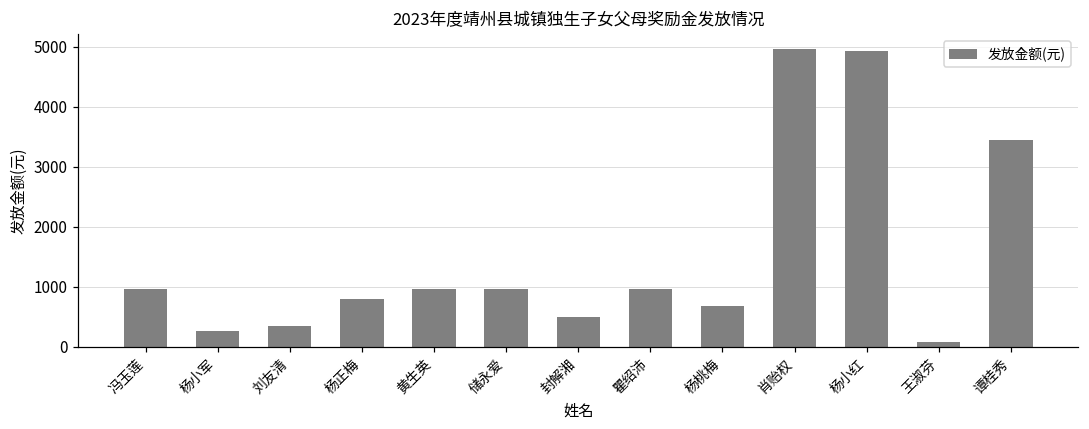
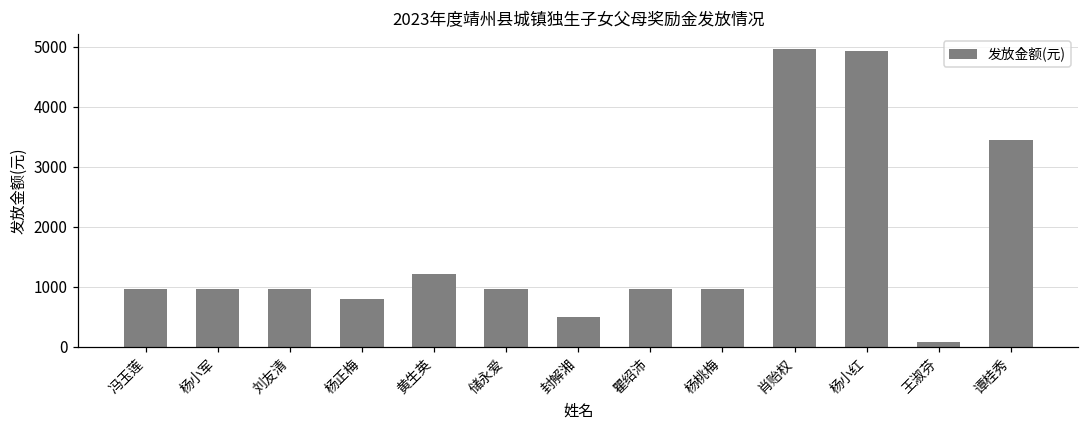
杨小军: 300 -> 1000
刘友清: 300 -> 1000
黄生英: 1000 -> 1200
杨桃梅: 700 -> 1000
